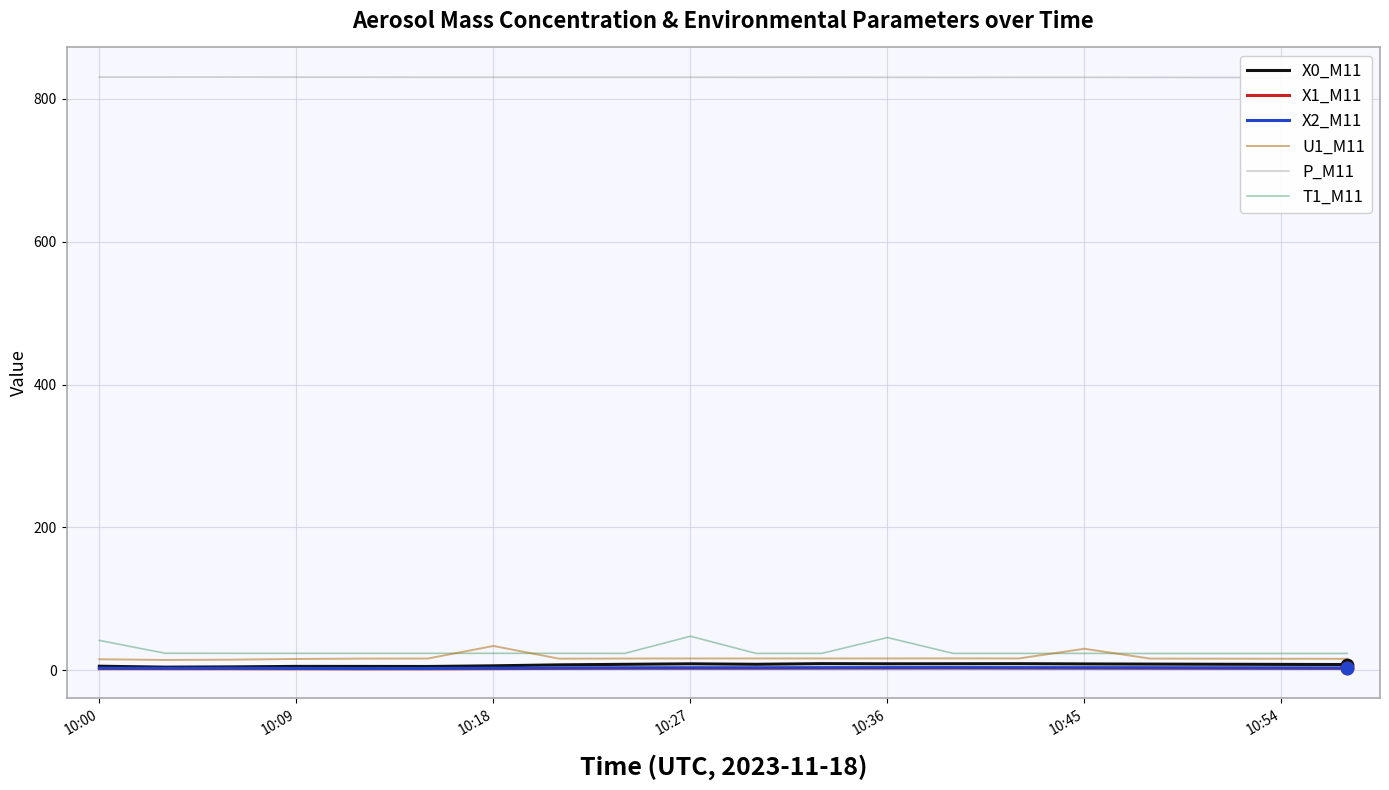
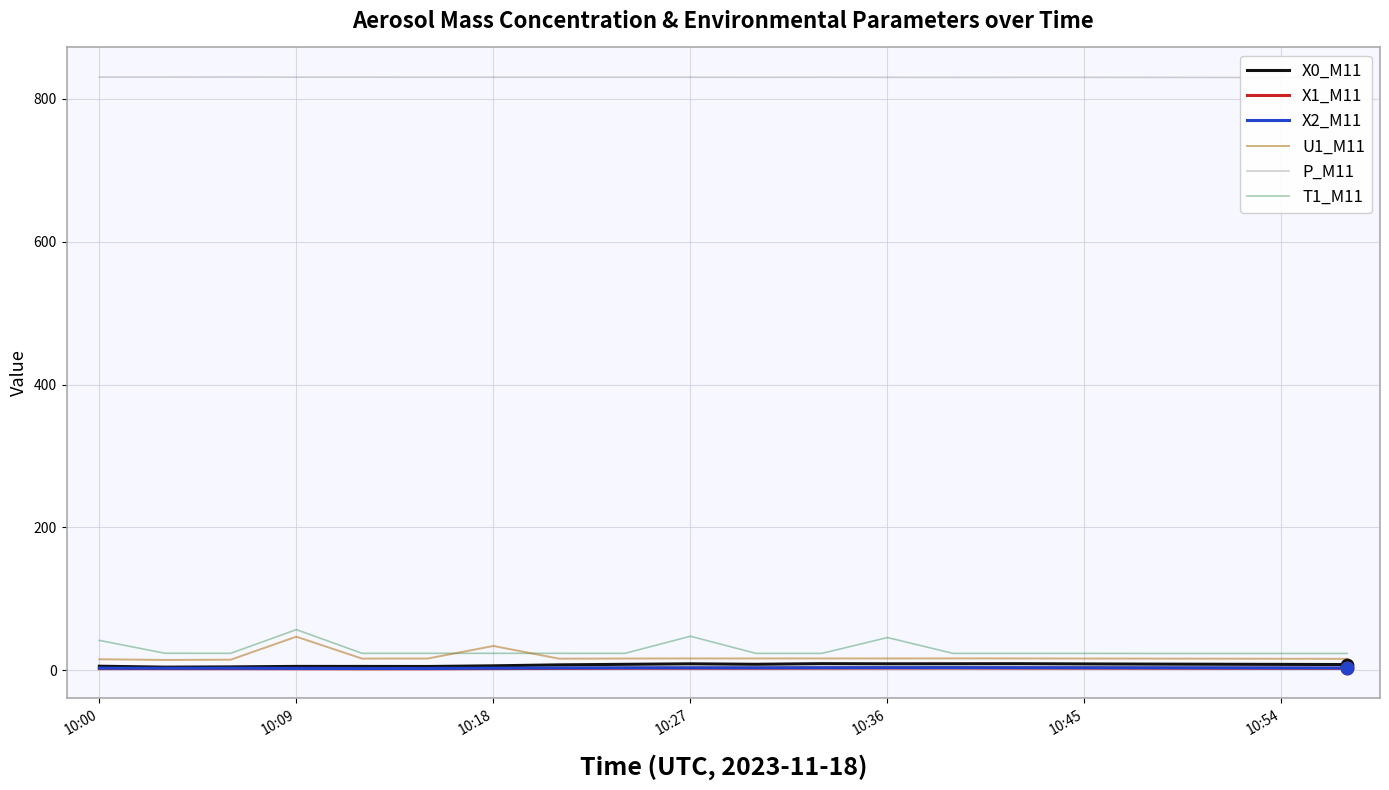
U1_M11, 10:09: 20 -> 50
T1_M11, 10:09: 20 -> 60
U1_M11, 10:45: 30 -> 20
